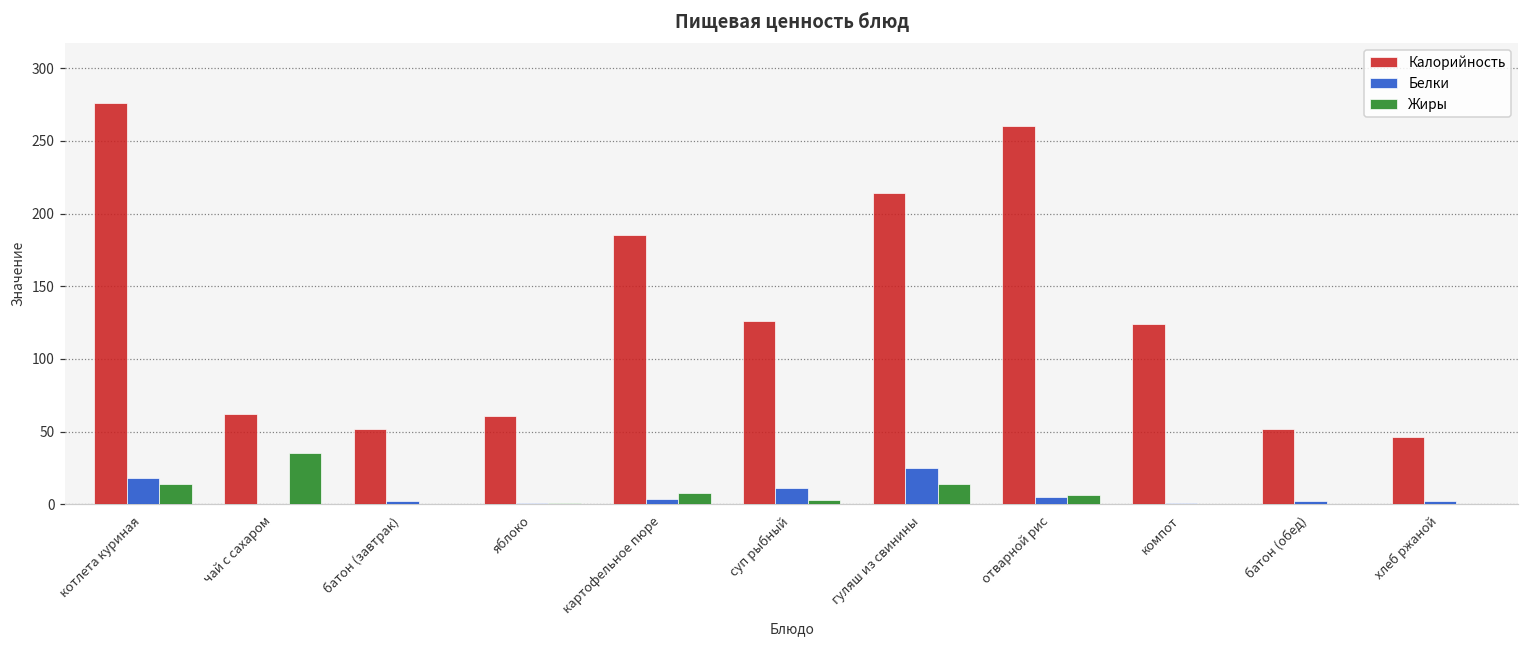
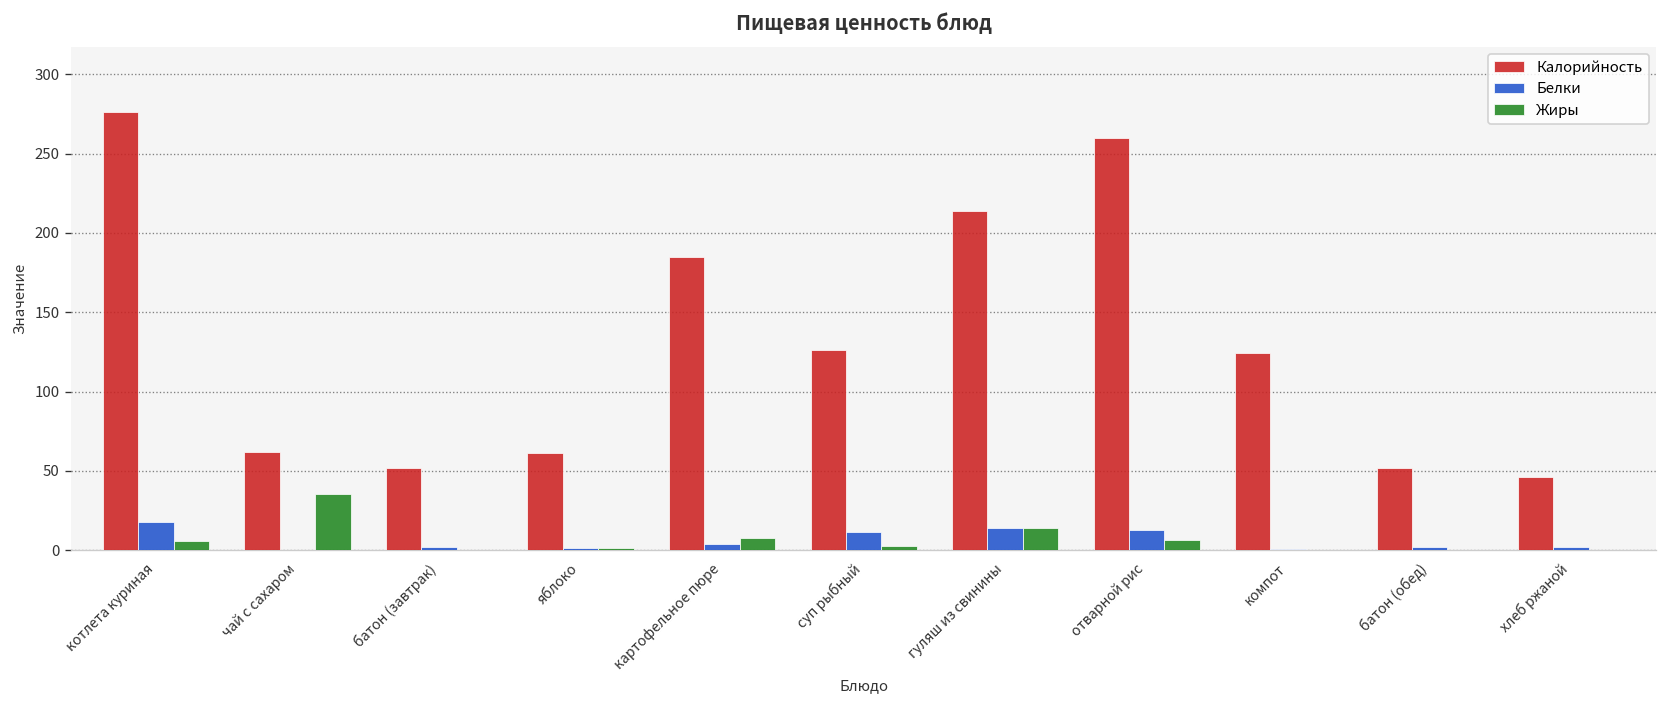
Жиры, котлета куриная: 14 -> 6
Белки, гуляш из свинины: 25 -> 14
Белки, отварной рис: 5 -> 13
